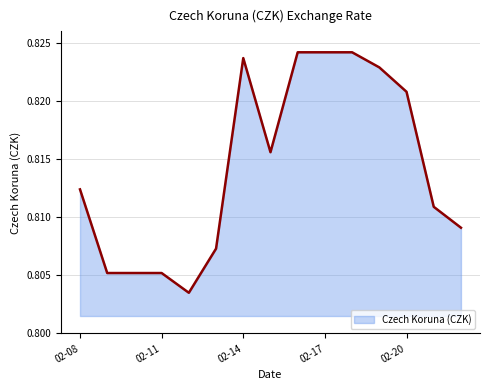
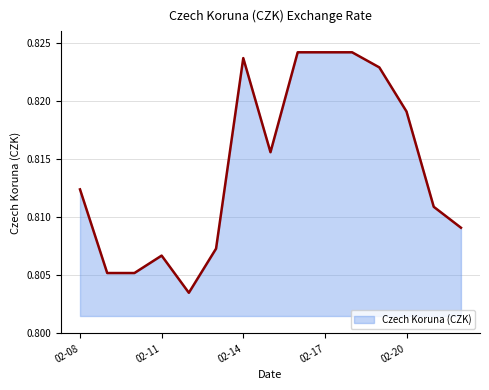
02-11: 0.8052 -> 0.8067
02-20: 0.8208 -> 0.8191
